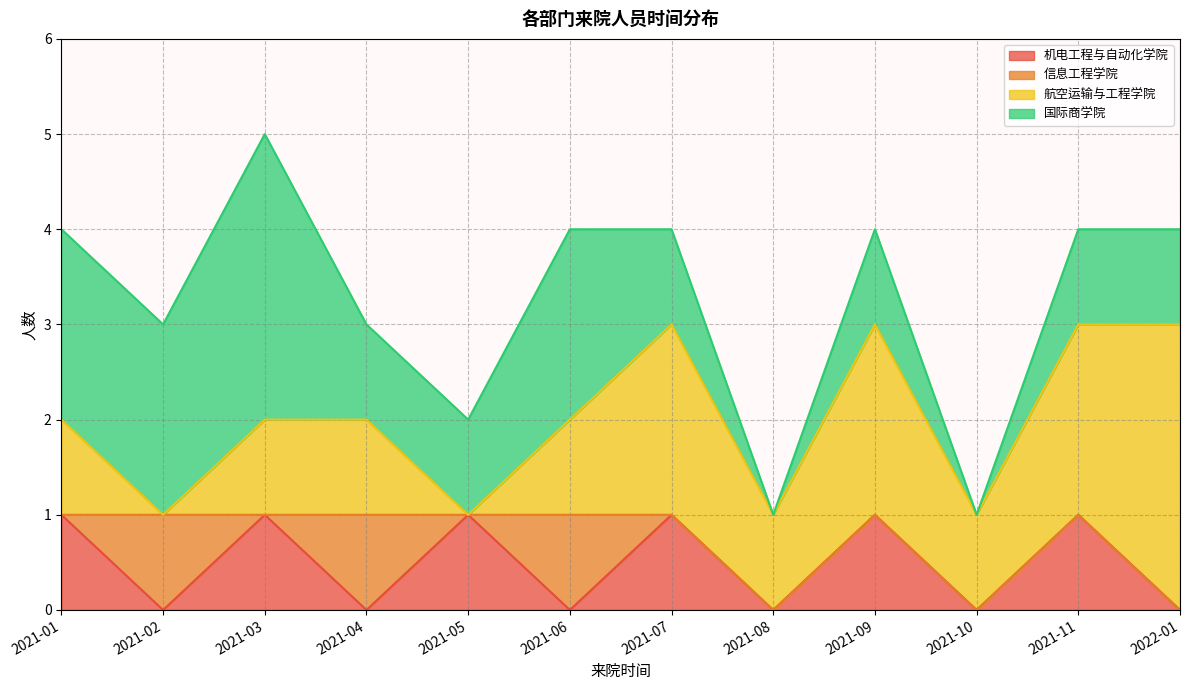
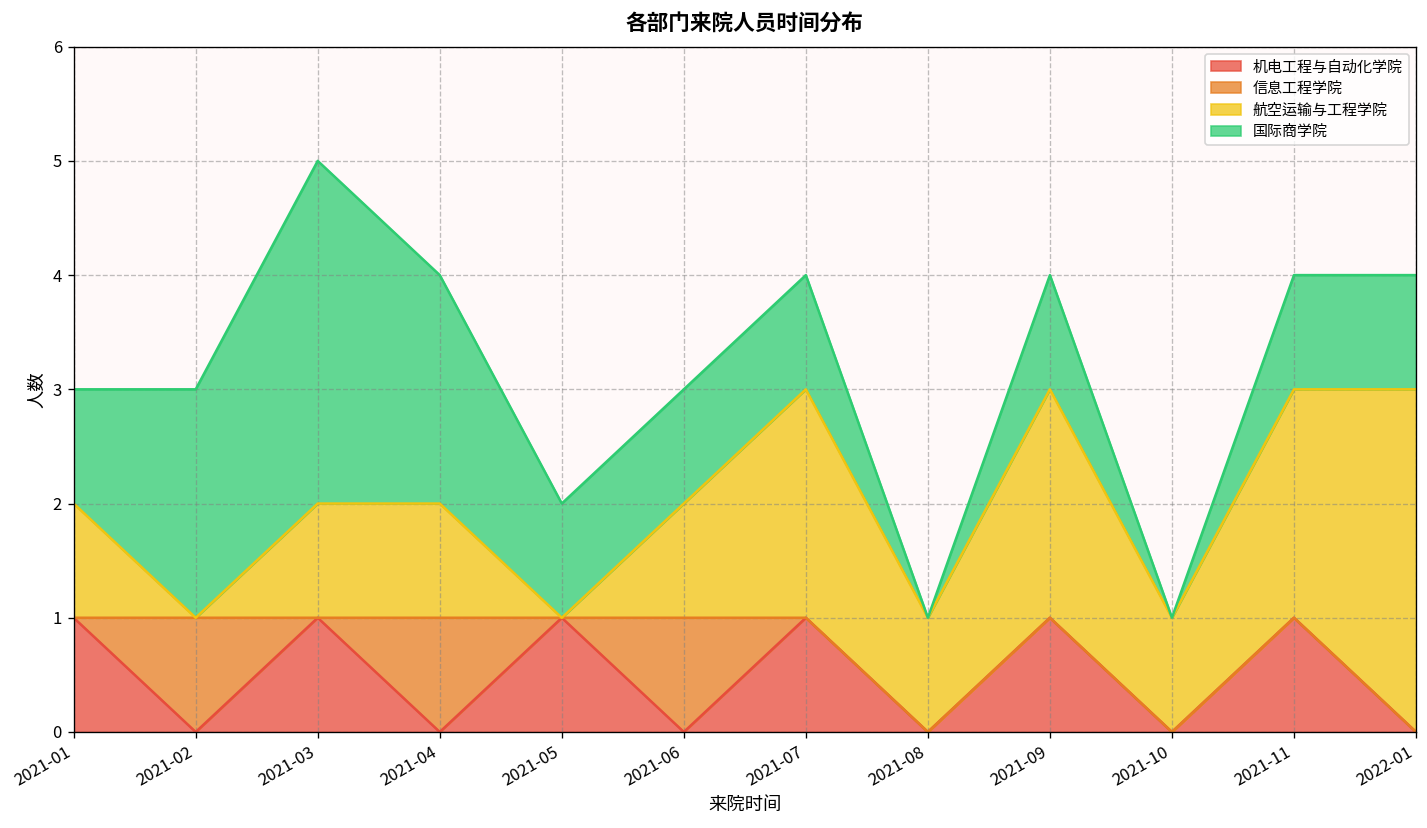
国际商学院, 2021-01: 2 -> 1
国际商学院, 2021-04: 1 -> 2
国际商学院, 2021-06: 2 -> 1
